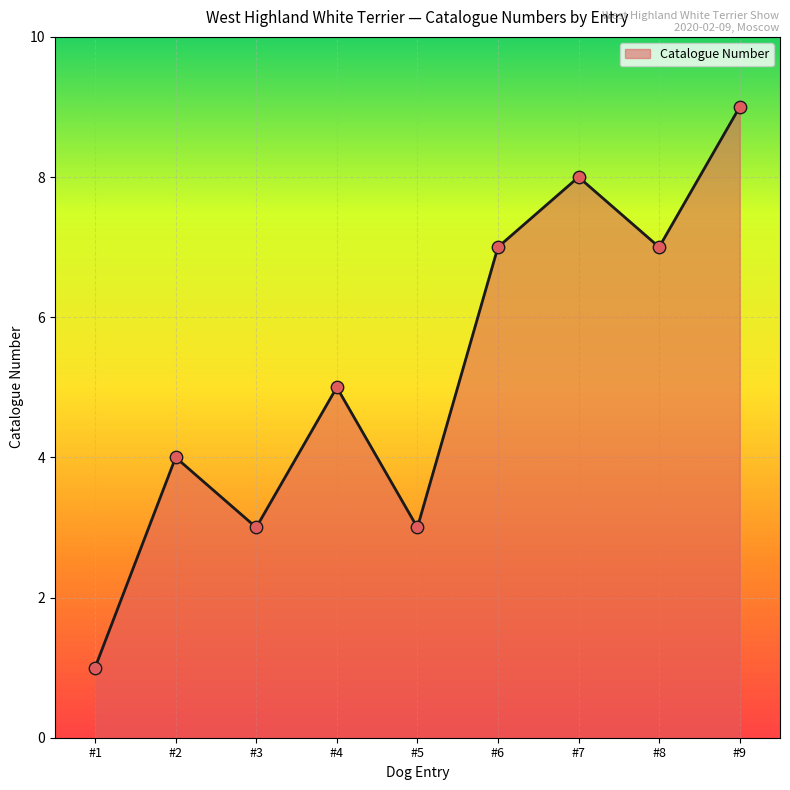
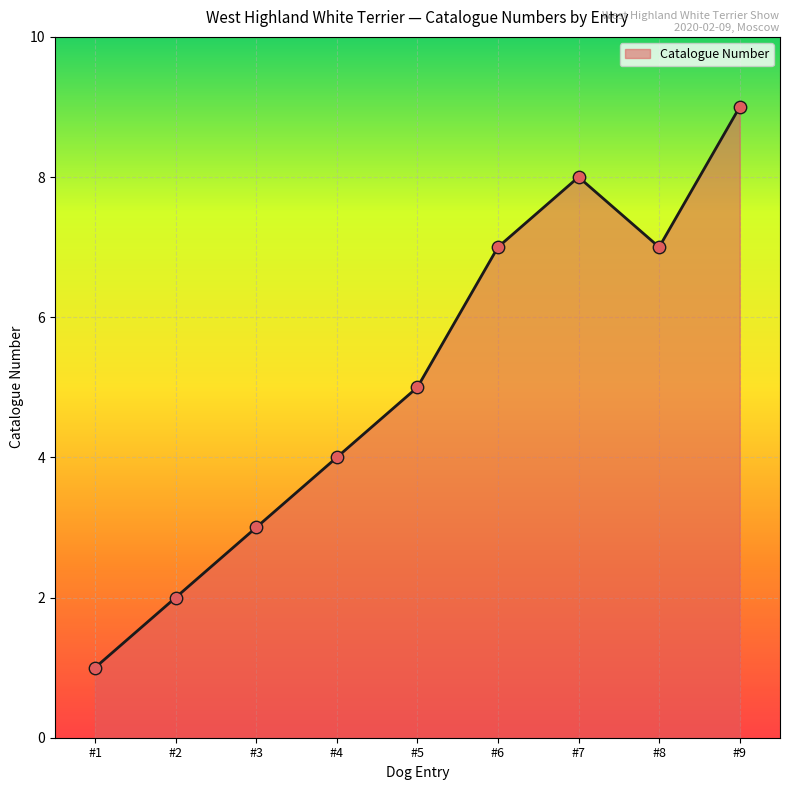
#2: 4 -> 2
#4: 5 -> 4
#5: 3 -> 5
